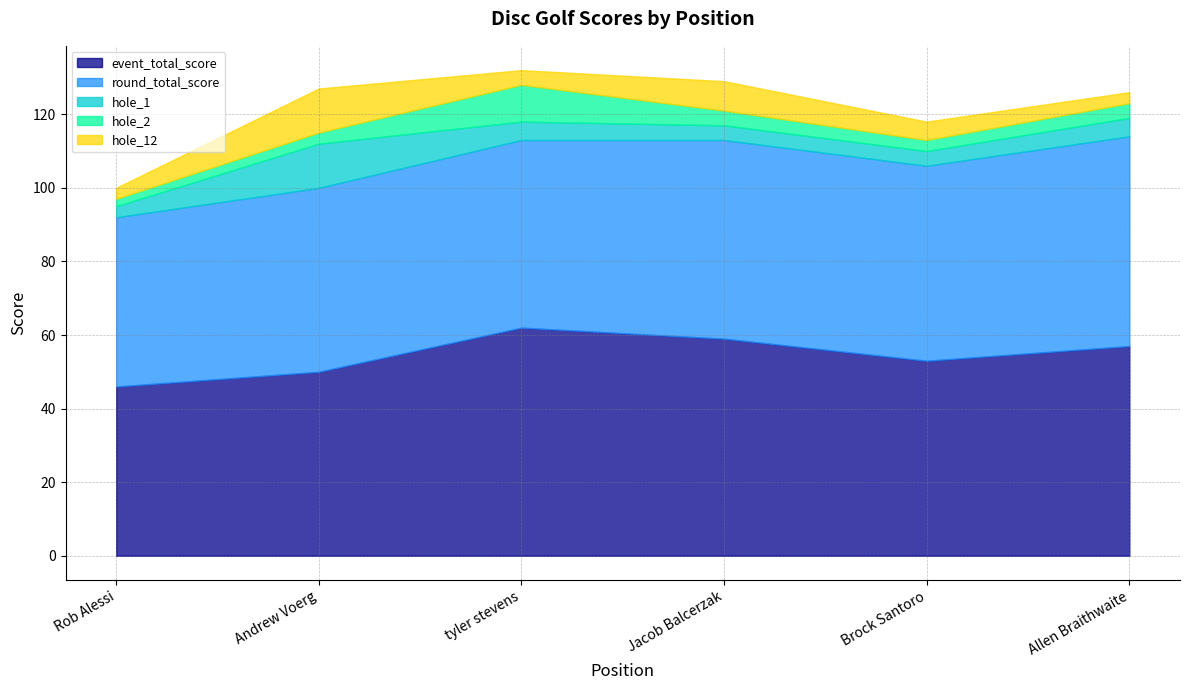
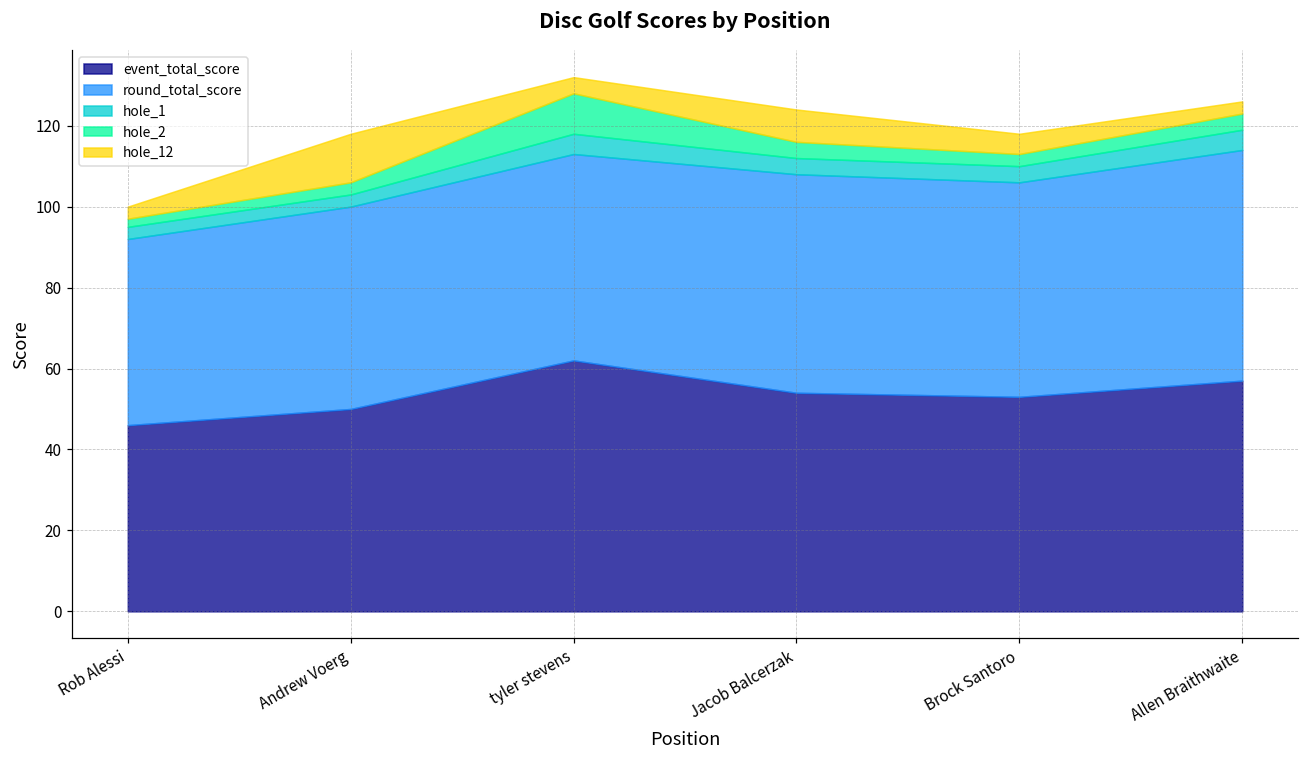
hole_1, Andrew Voerg: 12 -> 3
event_total_score, Jacob Balcerzak: 59 -> 54
